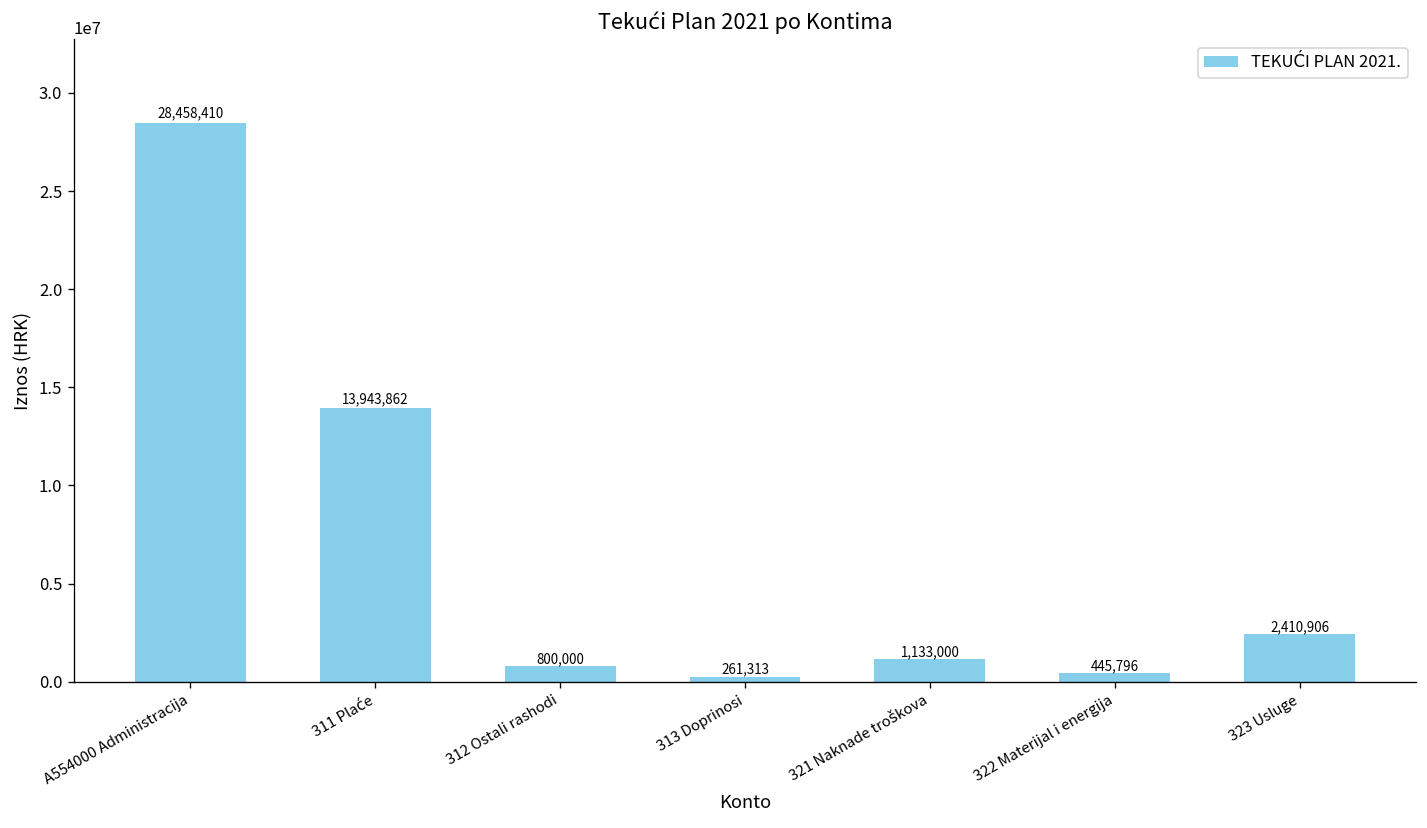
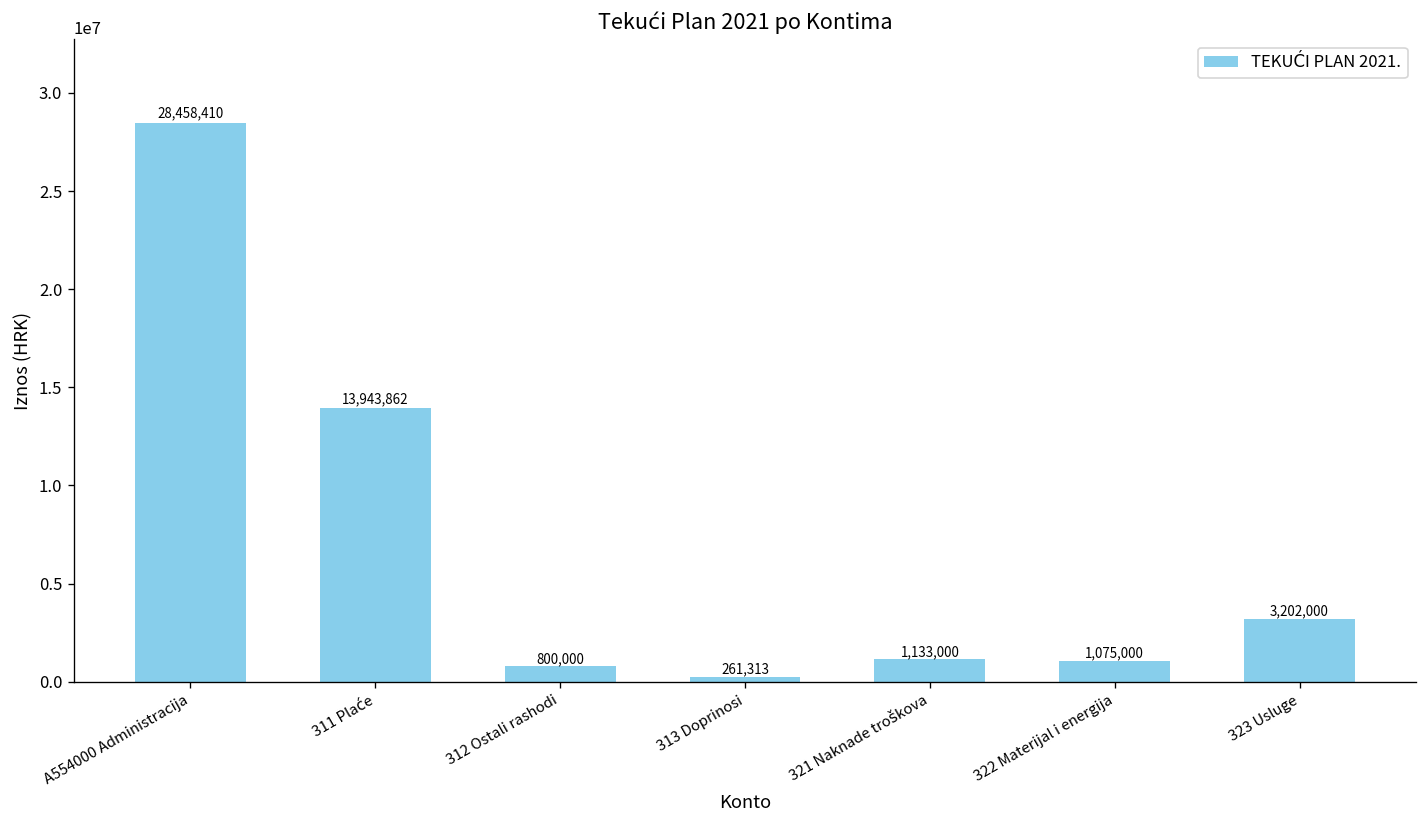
322 Materijal i energija: 445,796 -> 1,075,000
323 Usluge: 2,410,906 -> 3,202,000
